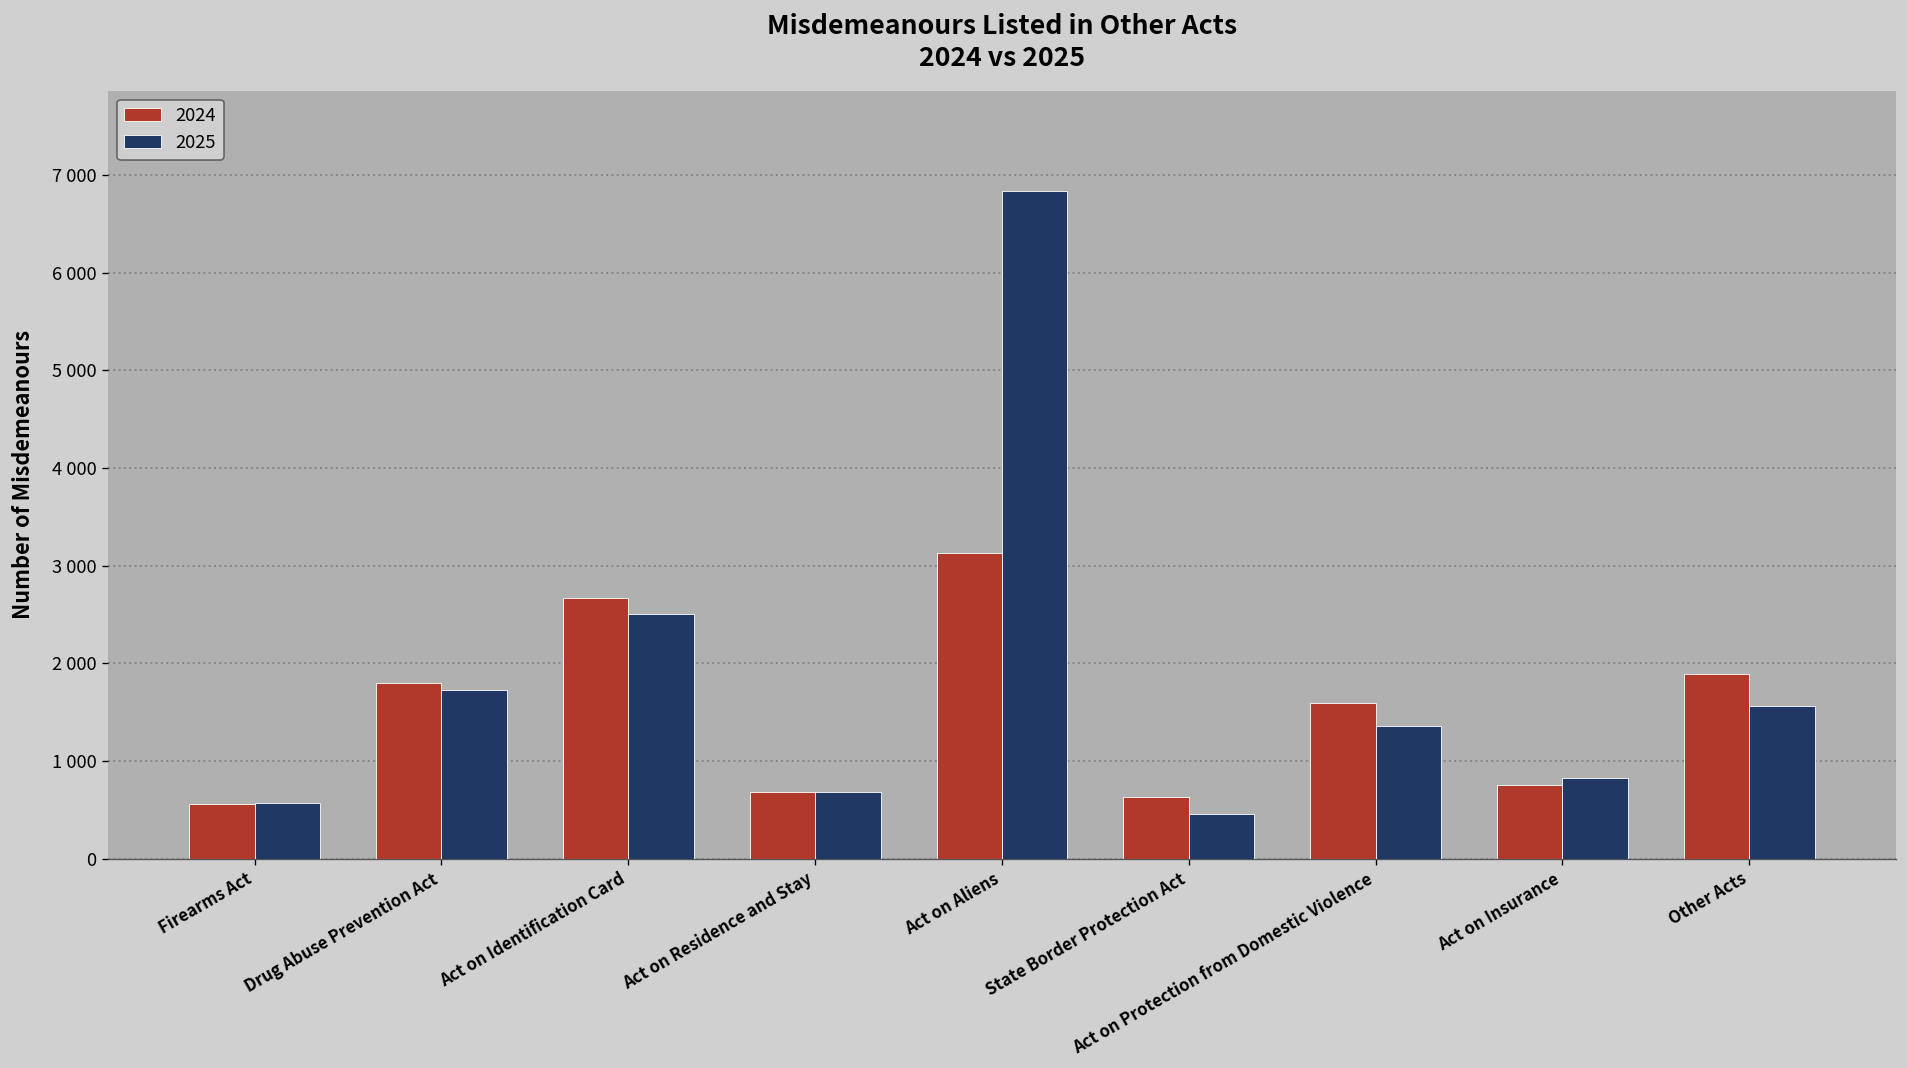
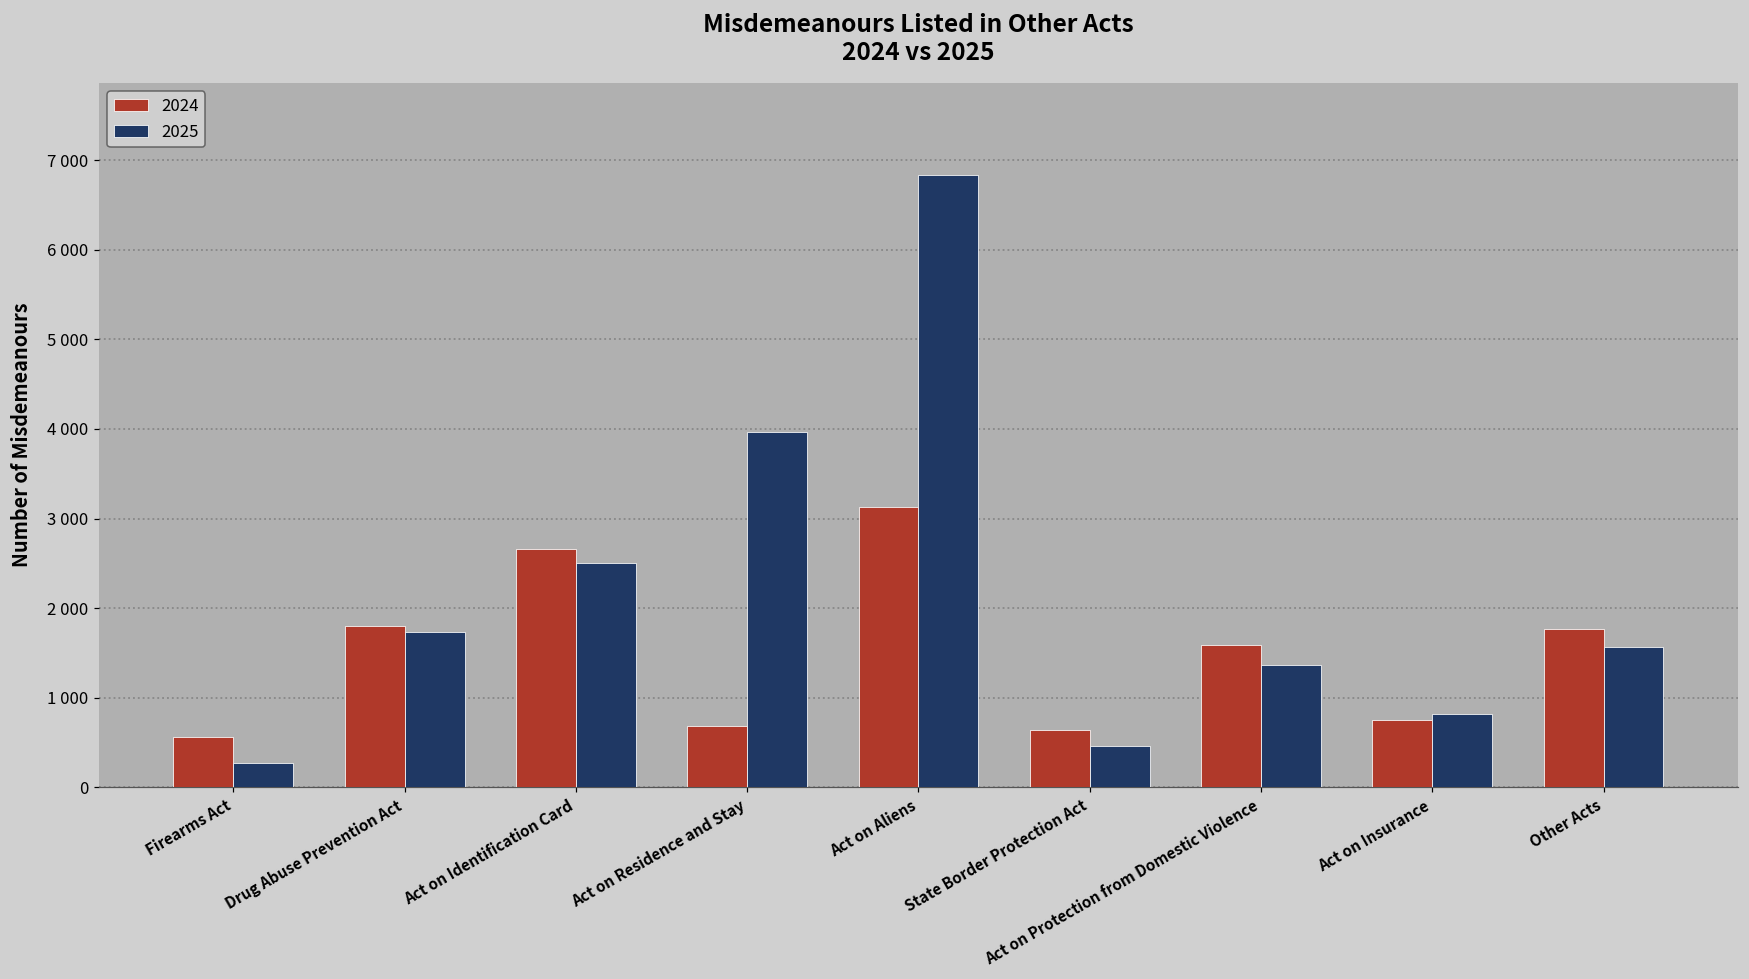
2025, Firearms Act: 600 -> 300
2025, Act on Residence and Stay: 700 -> 4000
2024, Other Acts: 1900 -> 1800
